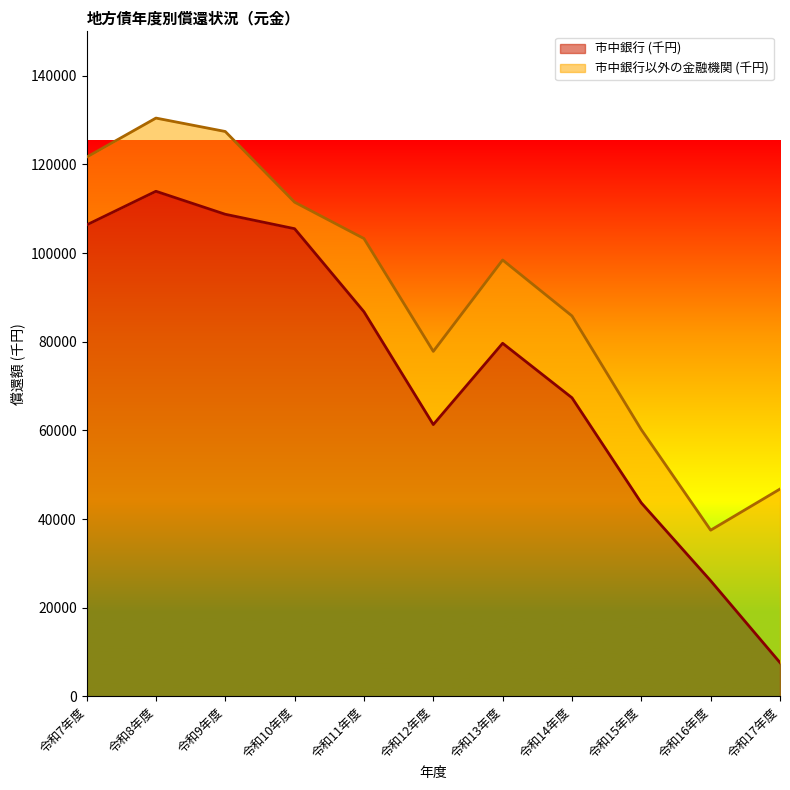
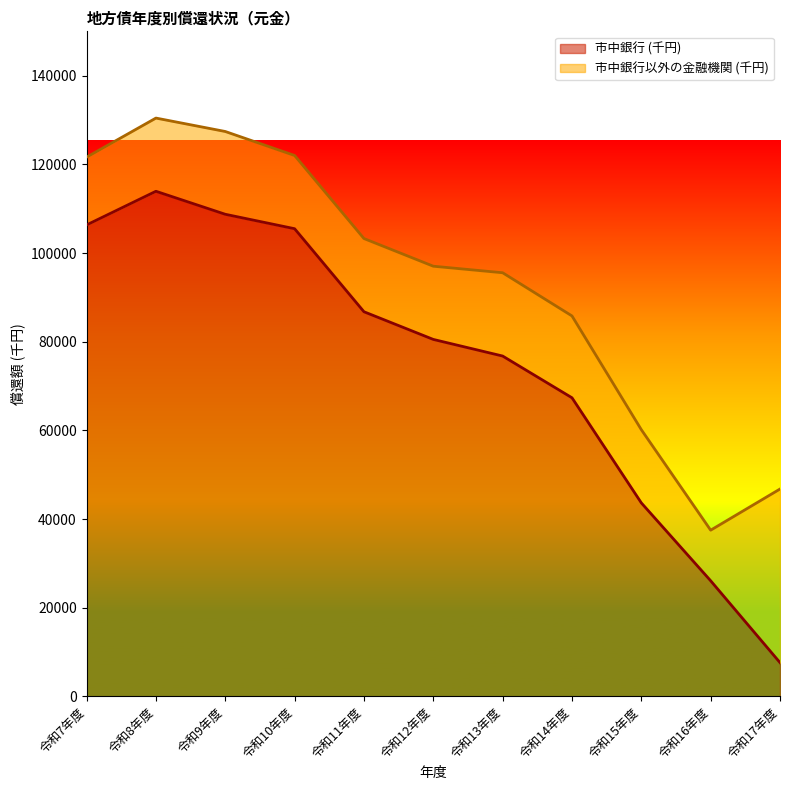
市中銀行以外の金融機関 (千円), 令和10年度: 6000 -> 17000
市中銀行 (千円), 令和12年度: 61000 -> 81000
市中銀行 (千円), 令和13年度: 80000 -> 77000
